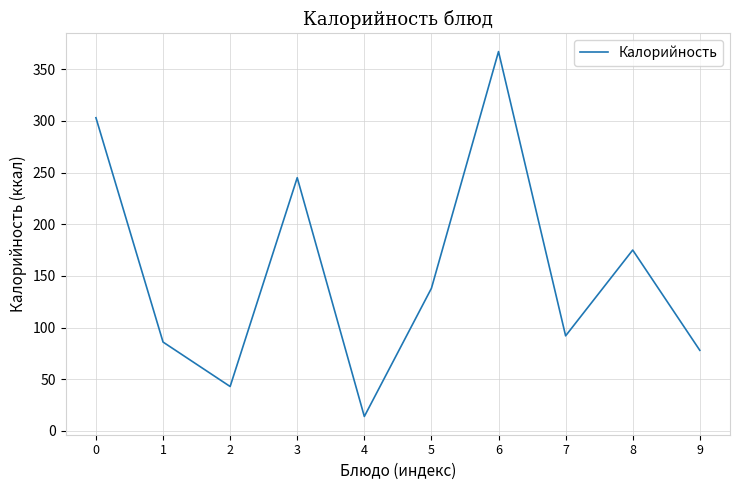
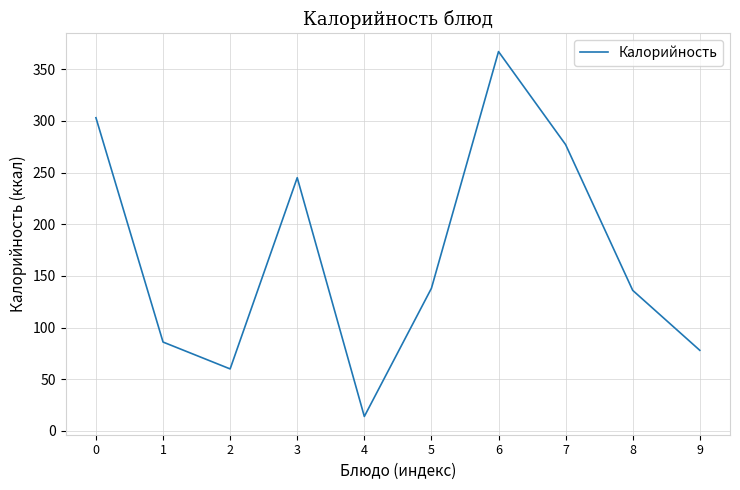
2: 43 -> 60
7: 92 -> 277
8: 175 -> 136
